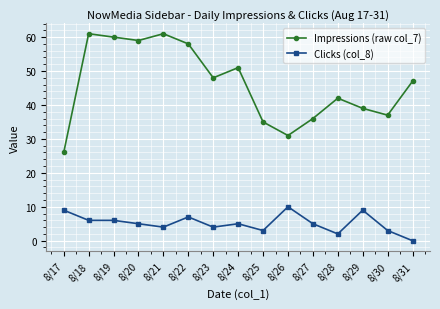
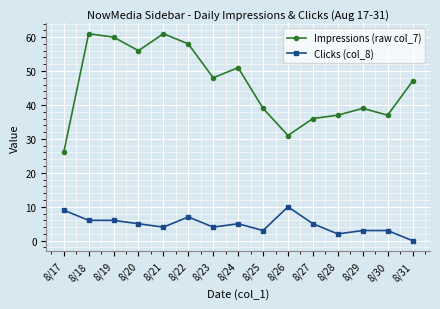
Impressions (raw col_7), 8/20: 59 -> 56
Impressions (raw col_7), 8/25: 35 -> 39
Impressions (raw col_7), 8/28: 42 -> 37
Clicks (col_8), 8/29: 9 -> 3
